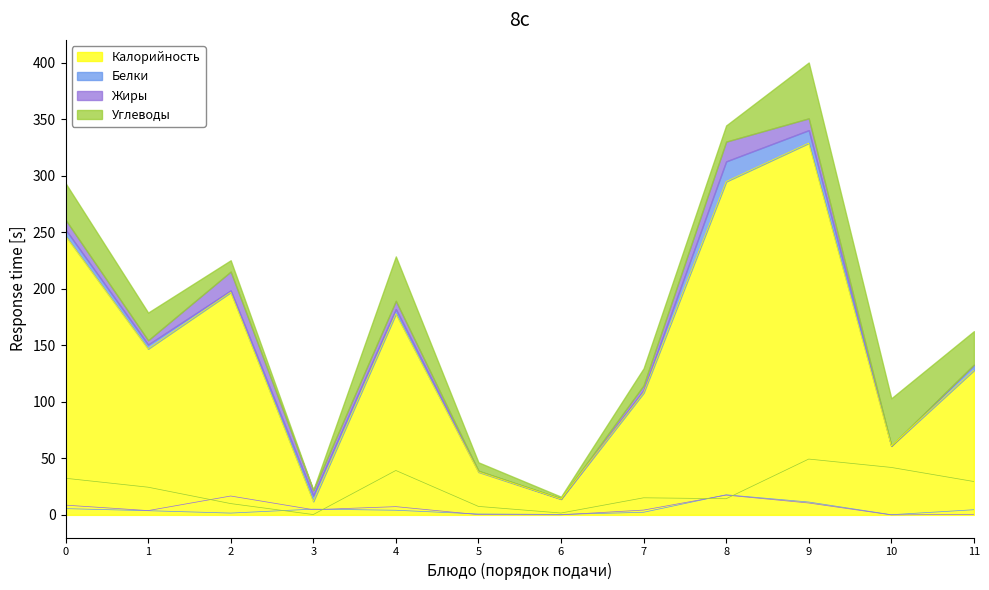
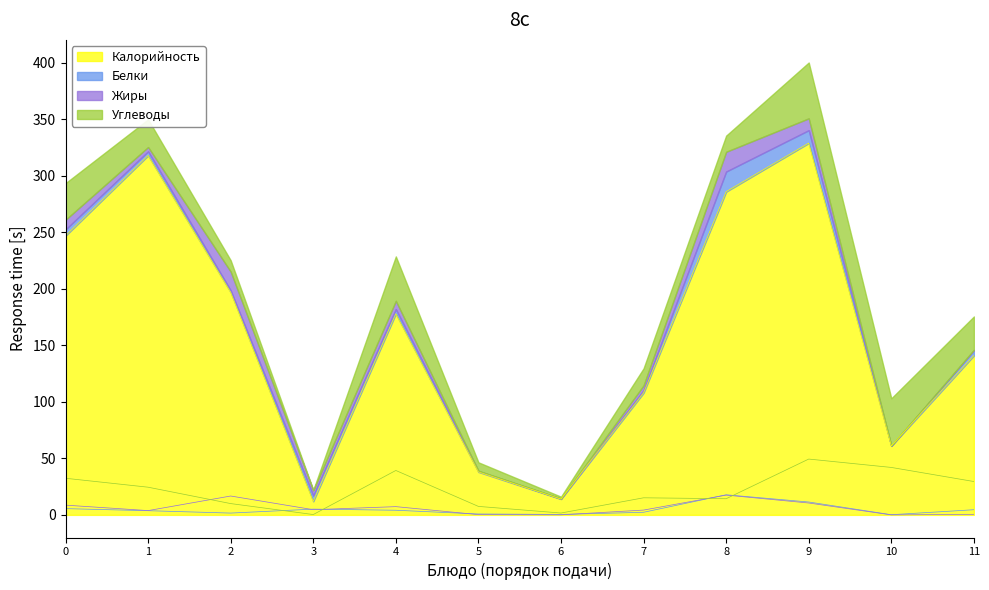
Калорийность, 1: 147 -> 318
Калорийность, 8: 295 -> 286
Калорийность, 11: 128 -> 141
